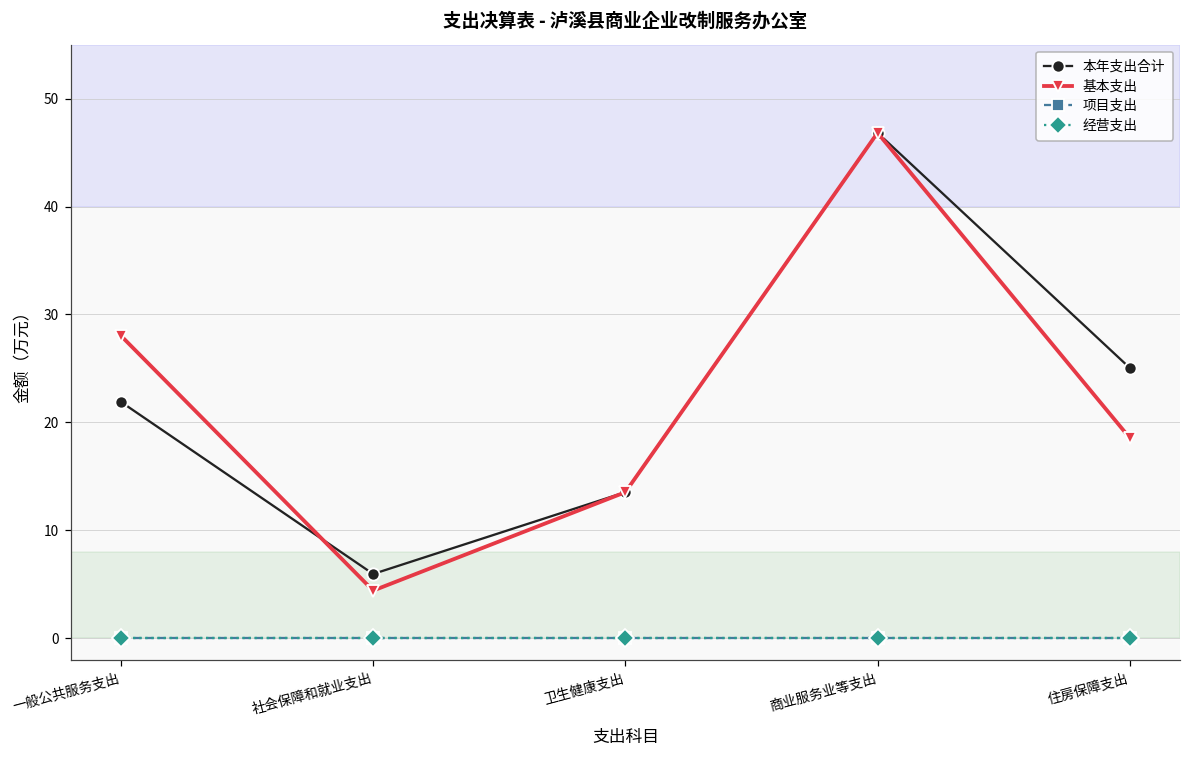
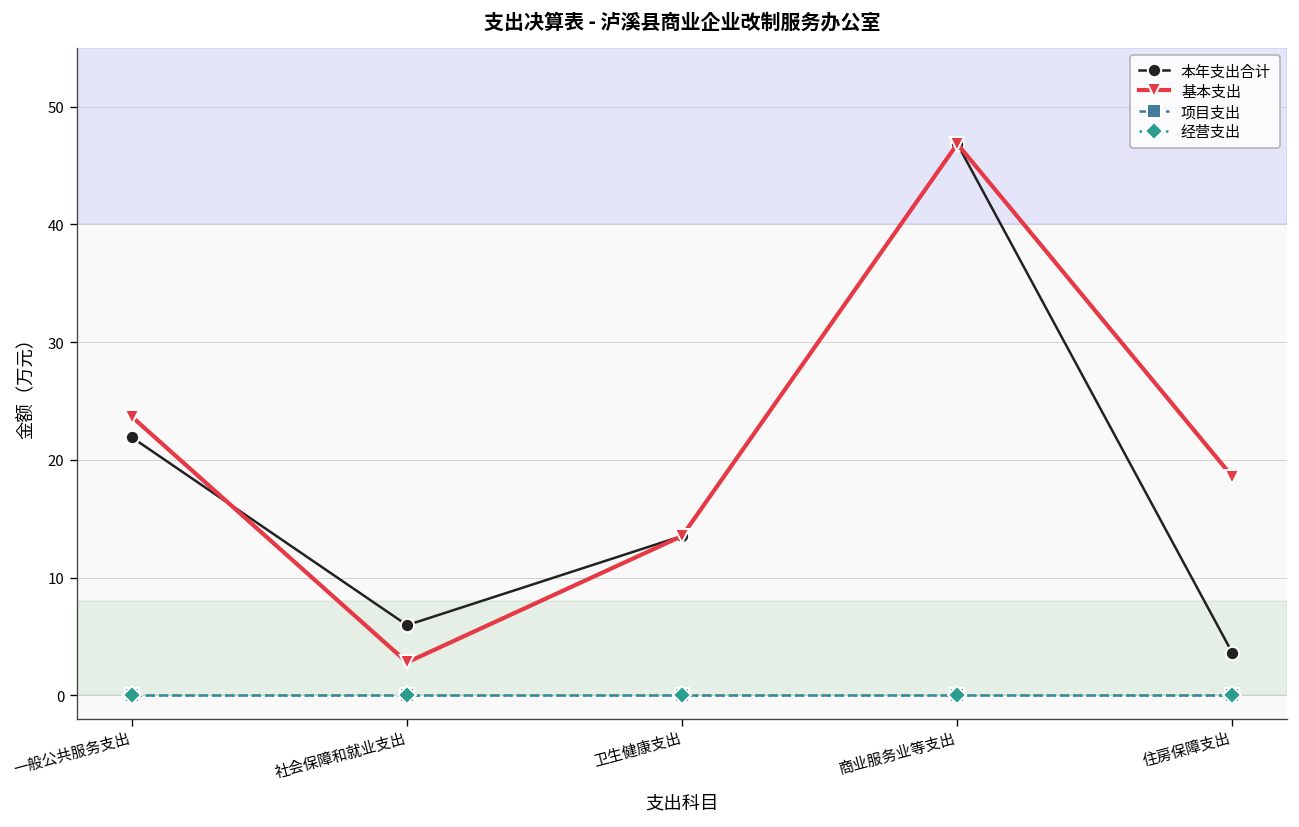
基本支出, 一般公共服务支出: 28 -> 24
基本支出, 社会保障和就业支出: 4 -> 3
本年支出合计, 住房保障支出: 25 -> 4
